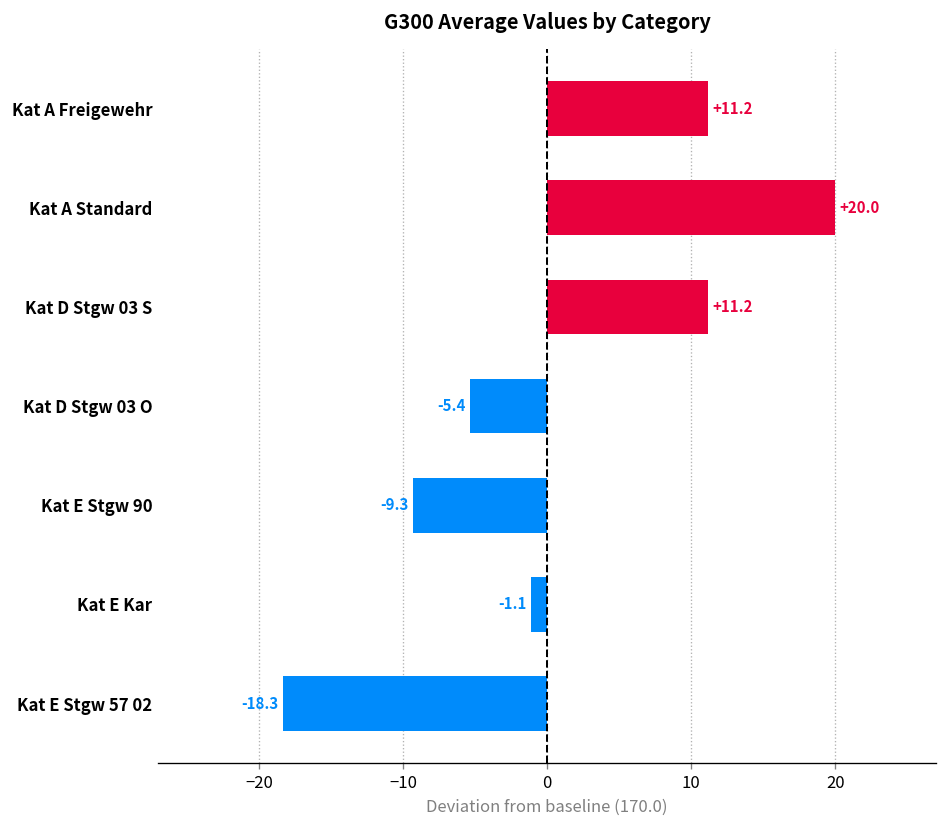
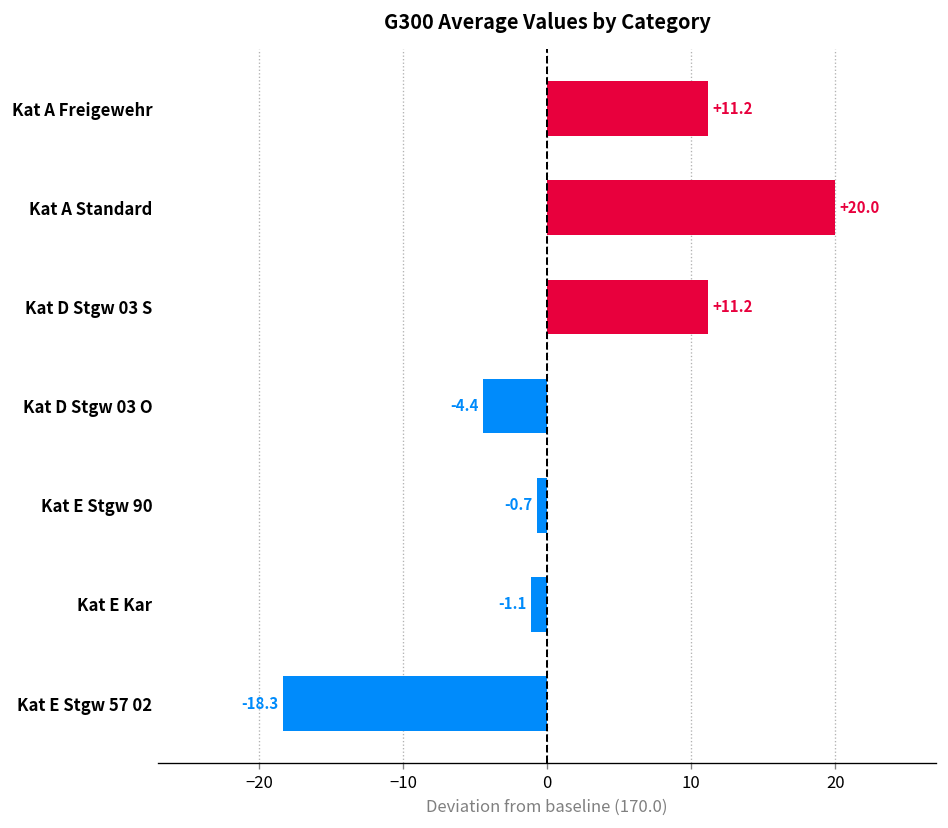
Kat D Stgw 03 O: -5.4 -> -4.4
Kat E Stgw 90: -9.3 -> -0.7
